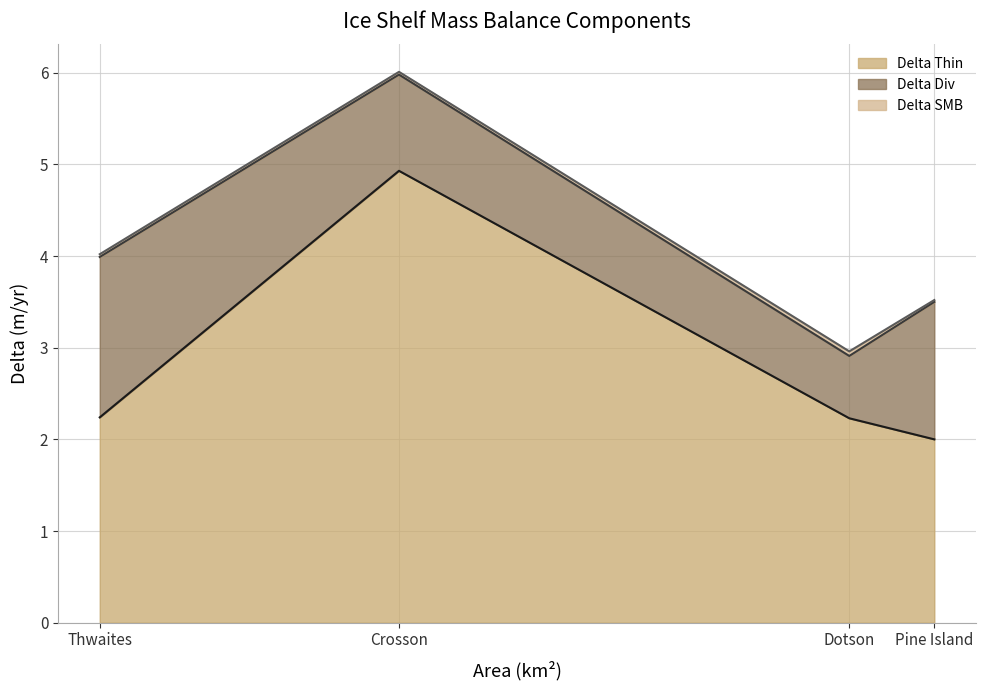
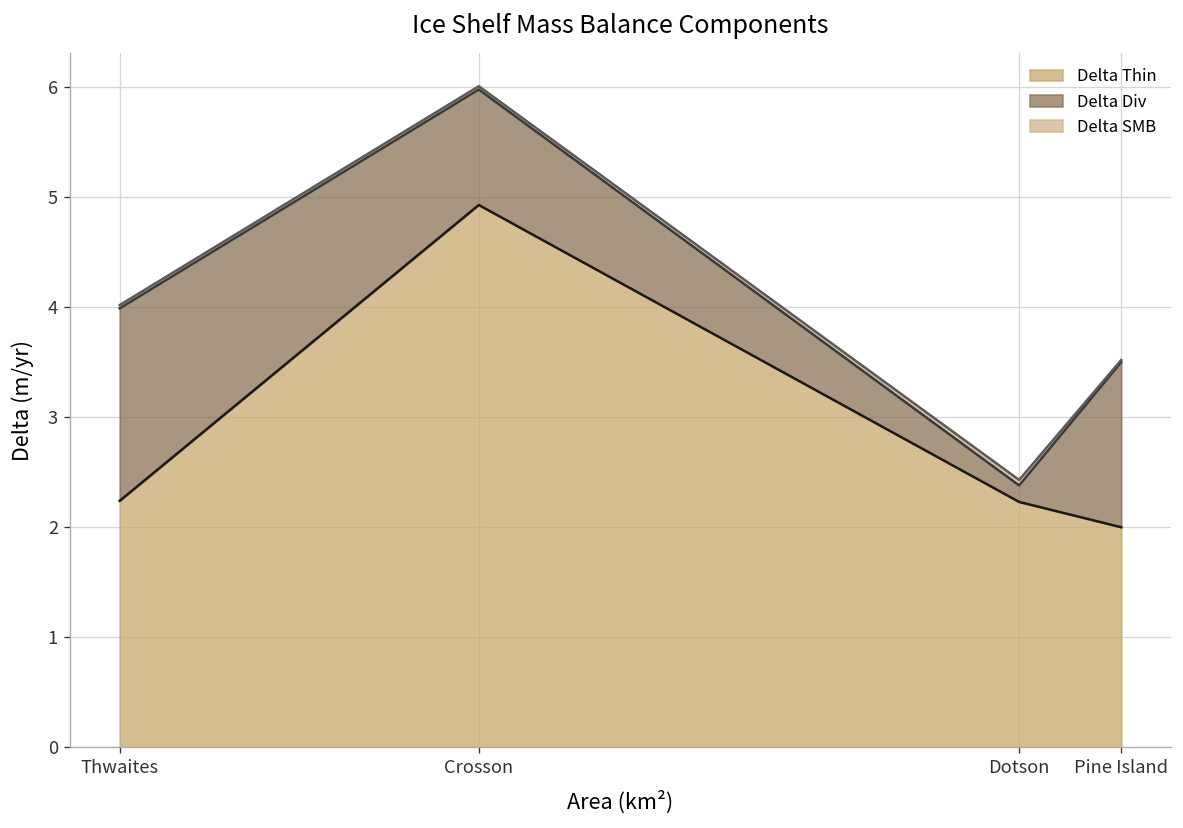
Delta Div, Dotson: 0.7 -> 0.1
